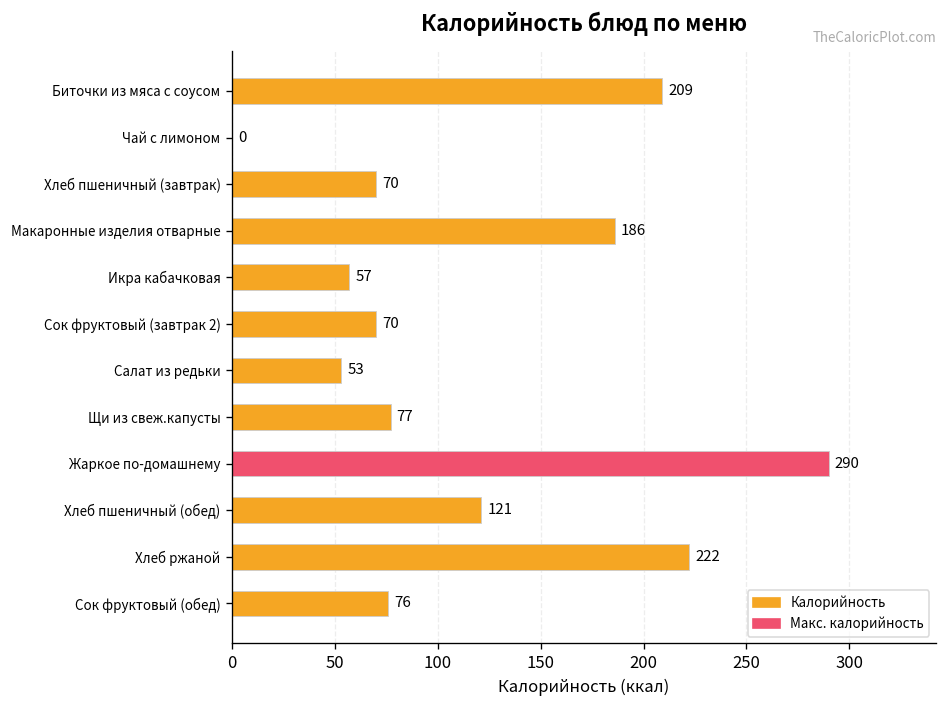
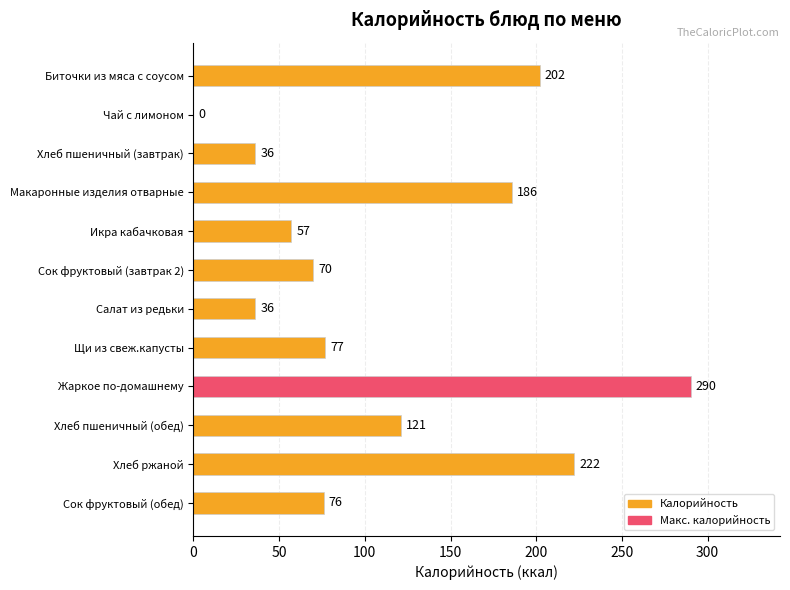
Биточки из мяса с соусом: 209 -> 202
Хлеб пшеничный (завтрак): 70 -> 36
Салат из редьки: 53 -> 36
